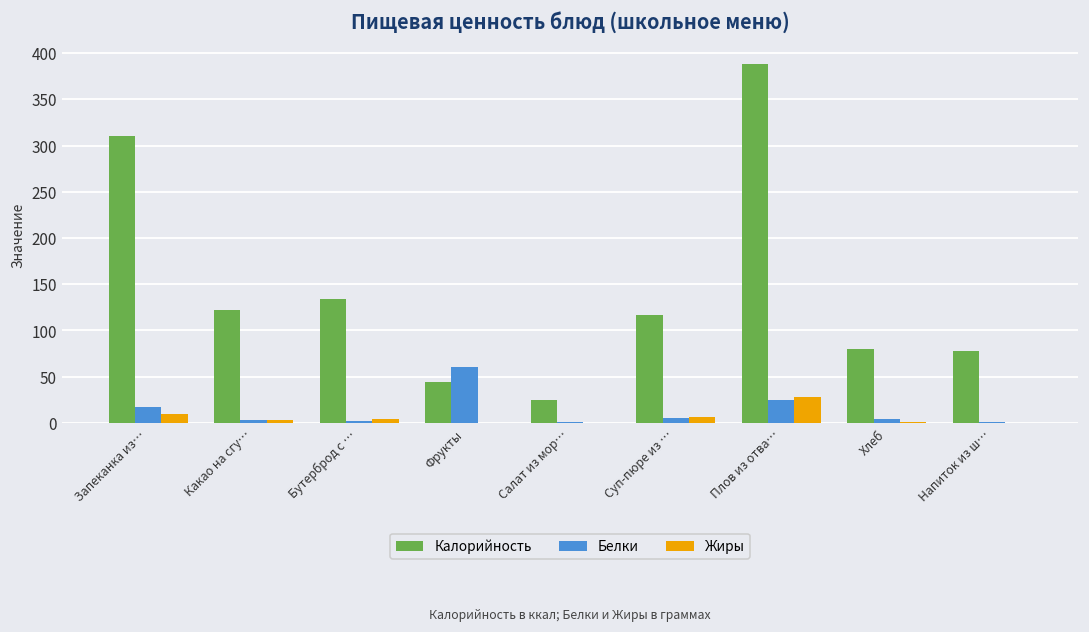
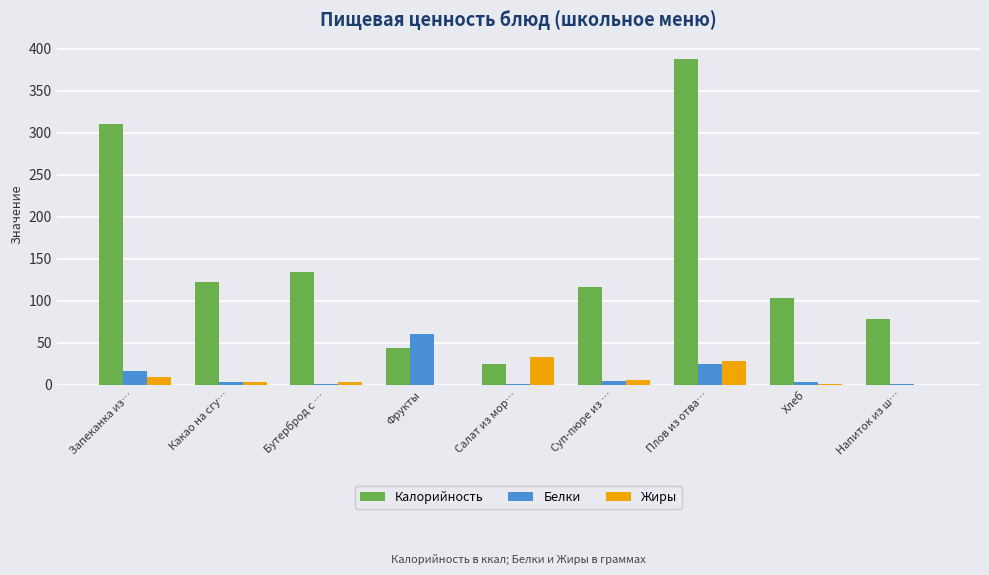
Жиры, Салат из мор…: 0 -> 30
Калорийность, Хлеб: 80 -> 100
